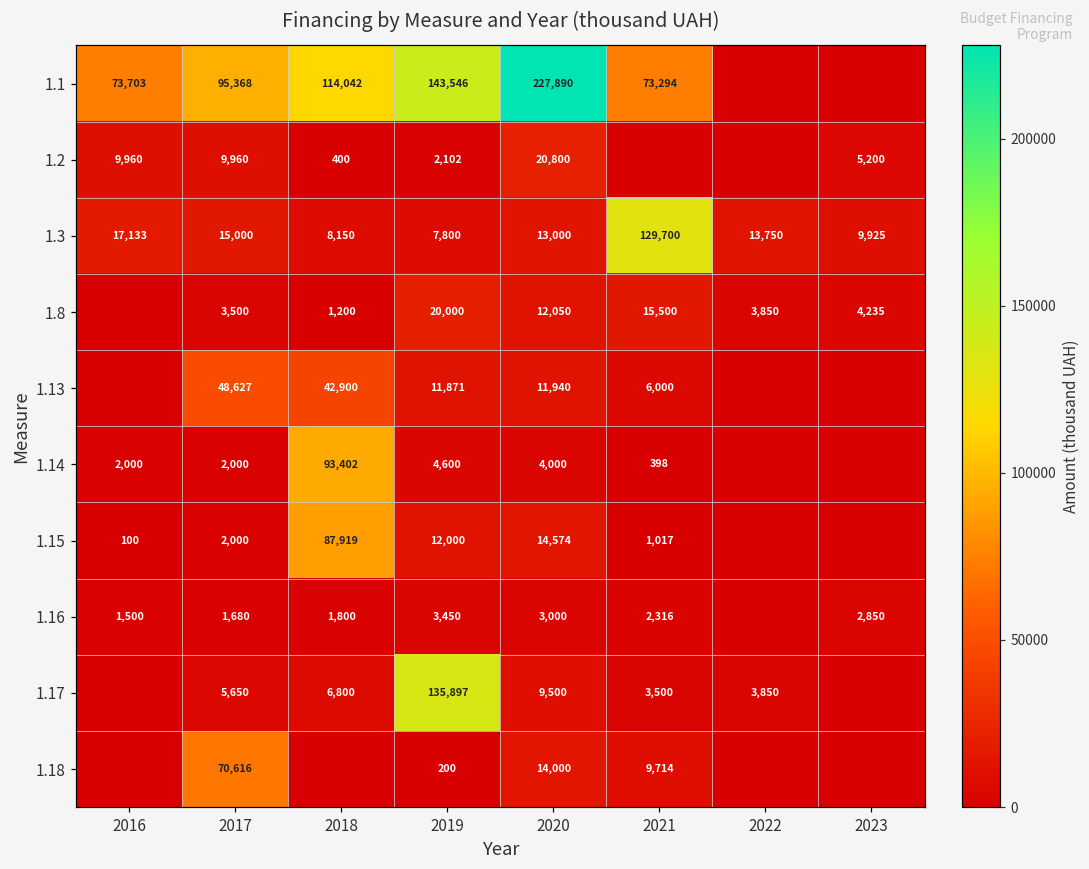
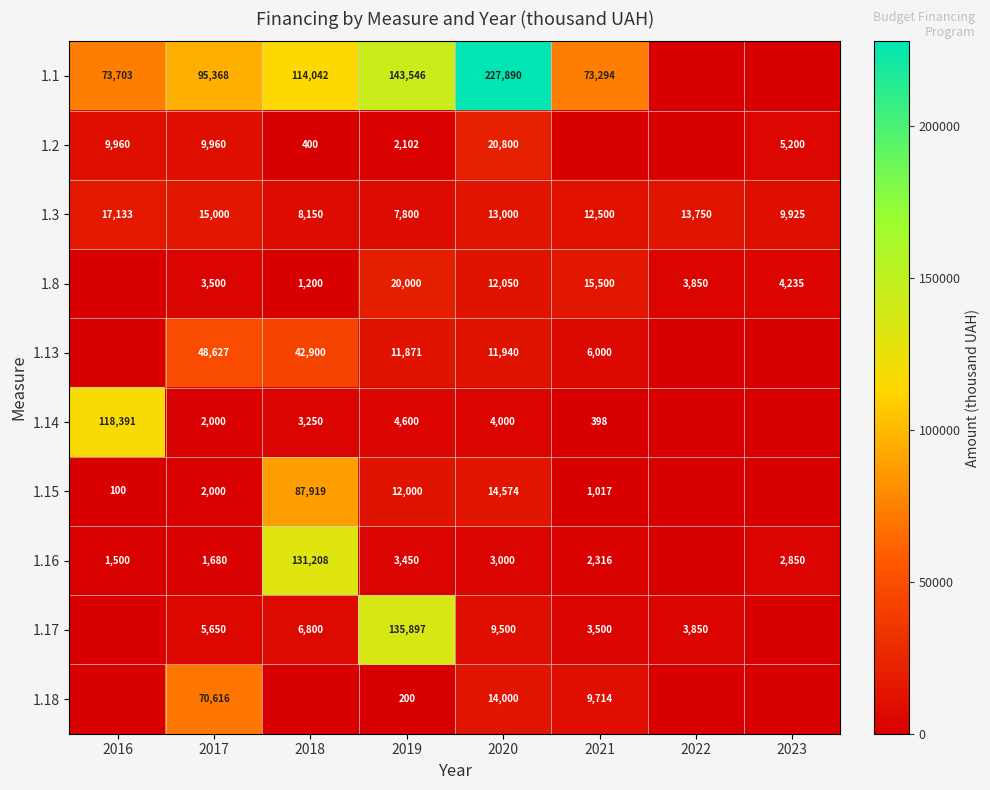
1.3, 2021: 129,700 -> 12,500
1.14, 2016: 2,000 -> 118,391
1.14, 2018: 93,402 -> 3,250
1.16, 2018: 1,800 -> 131,208
